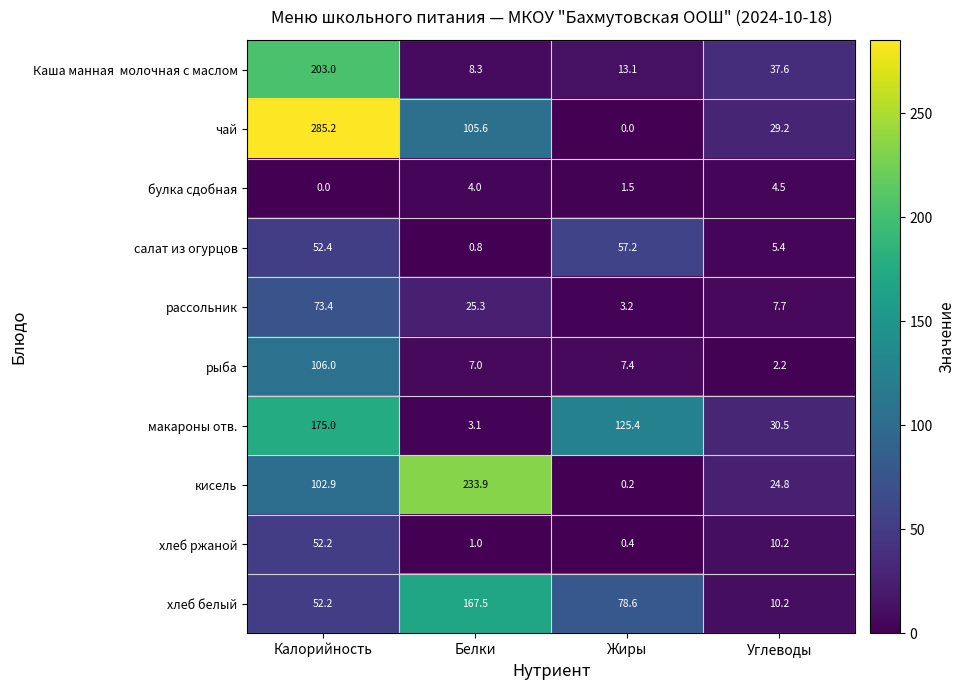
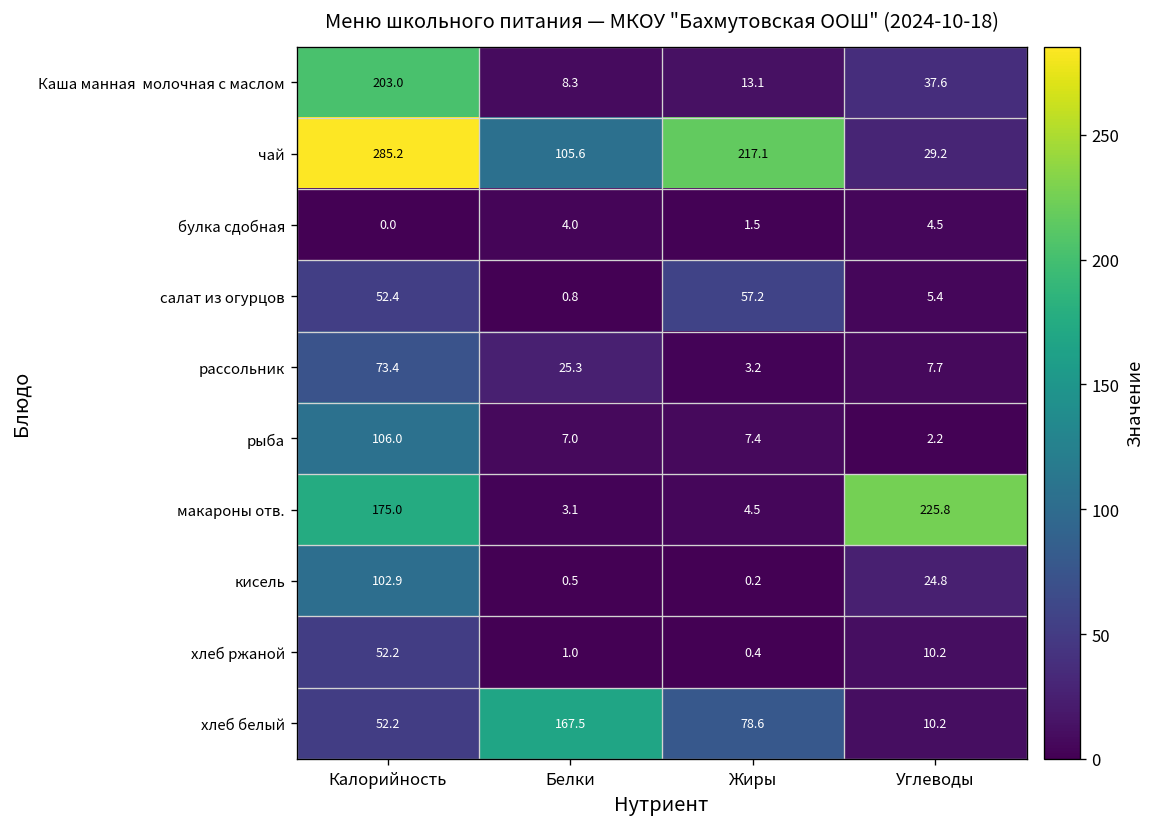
чай, Жиры: 0.0 -> 217.1
макароны отв., Жиры: 125.4 -> 4.5
макароны отв., Углеводы: 30.5 -> 225.8
кисель, Белки: 233.9 -> 0.5
